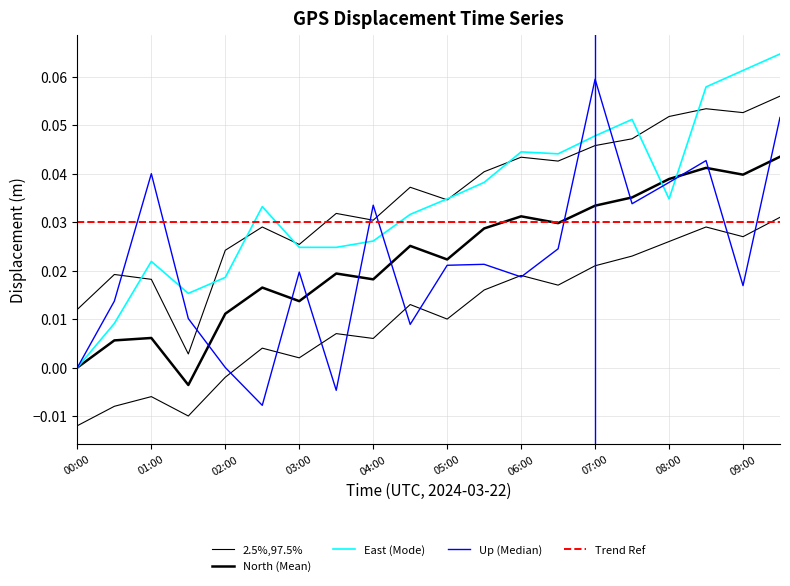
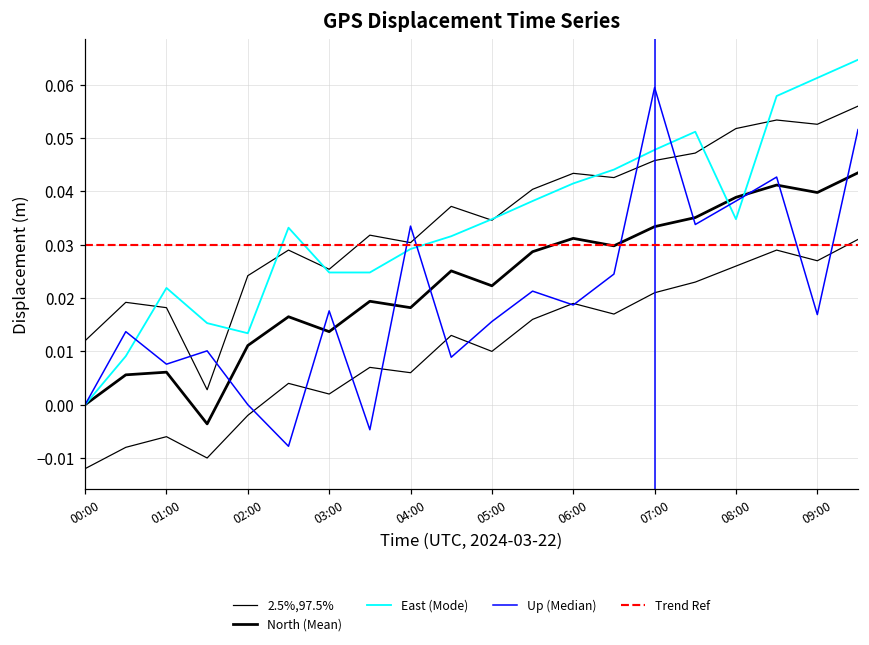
Up (Median), 01:00: 0.040 -> 0.008
East (Mode), 02:00: 0.019 -> 0.013
Up (Median), 03:00: 0.020 -> 0.018
East (Mode), 04:00: 0.026 -> 0.029
Up (Median), 05:00: 0.021 -> 0.016
East (Mode), 06:00: 0.045 -> 0.042
